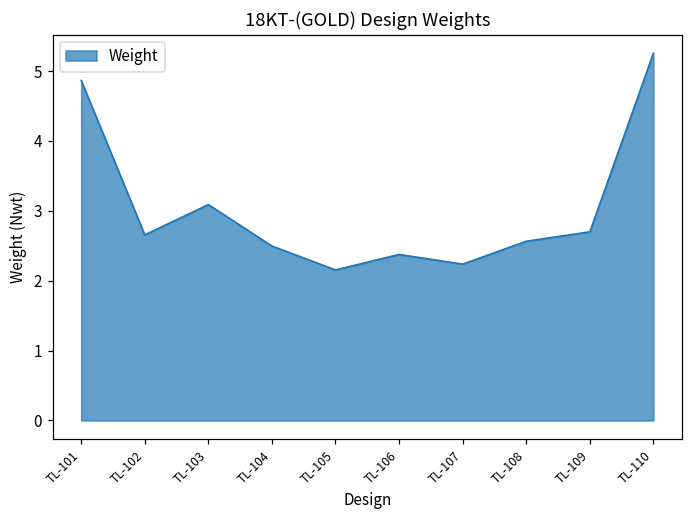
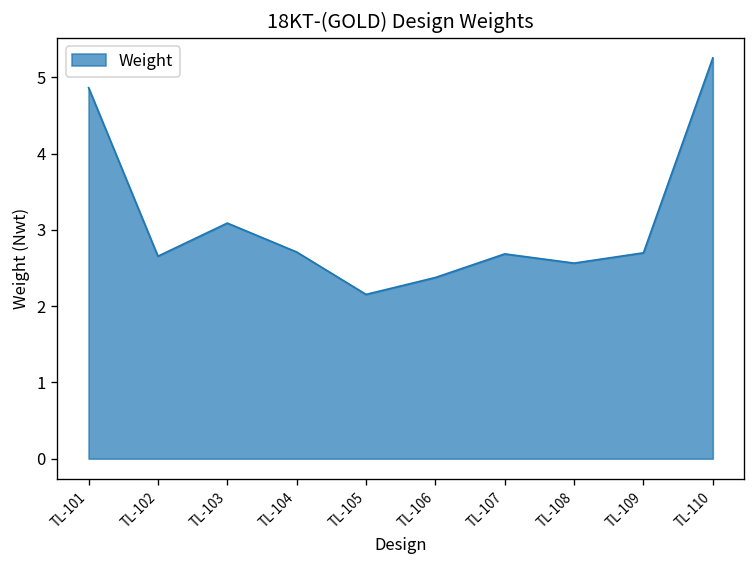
TL-104: 2.5 -> 2.7
TL-107: 2.2 -> 2.7
